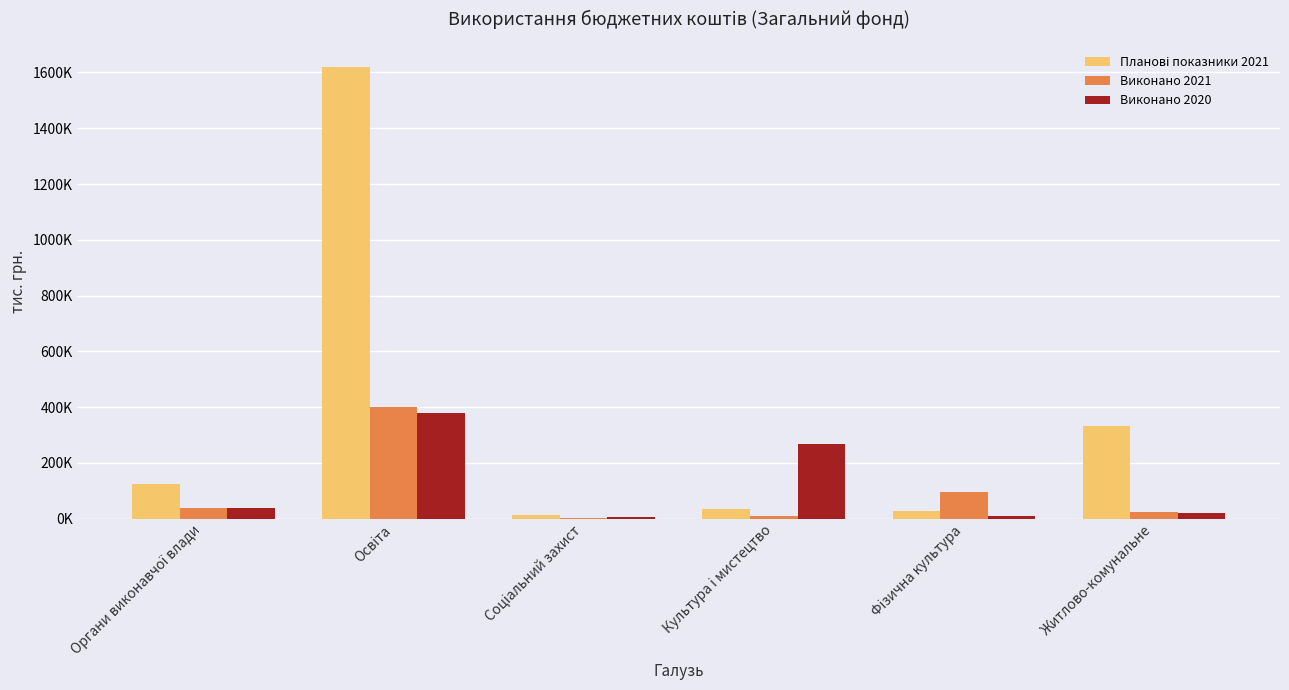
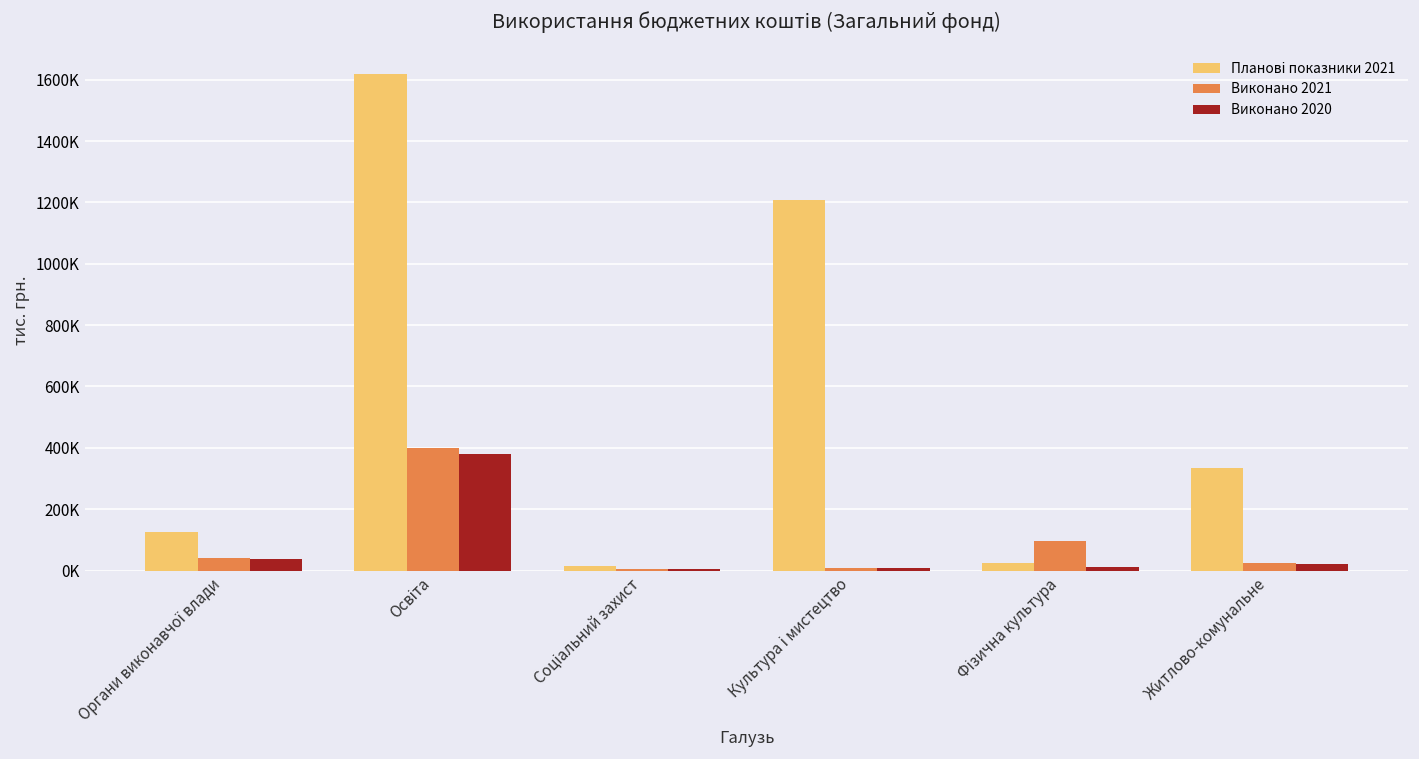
Планові показники 2021, Культура і мистецтво: 40000 -> 1210000
Виконано 2020, Культура і мистецтво: 270000 -> 10000
